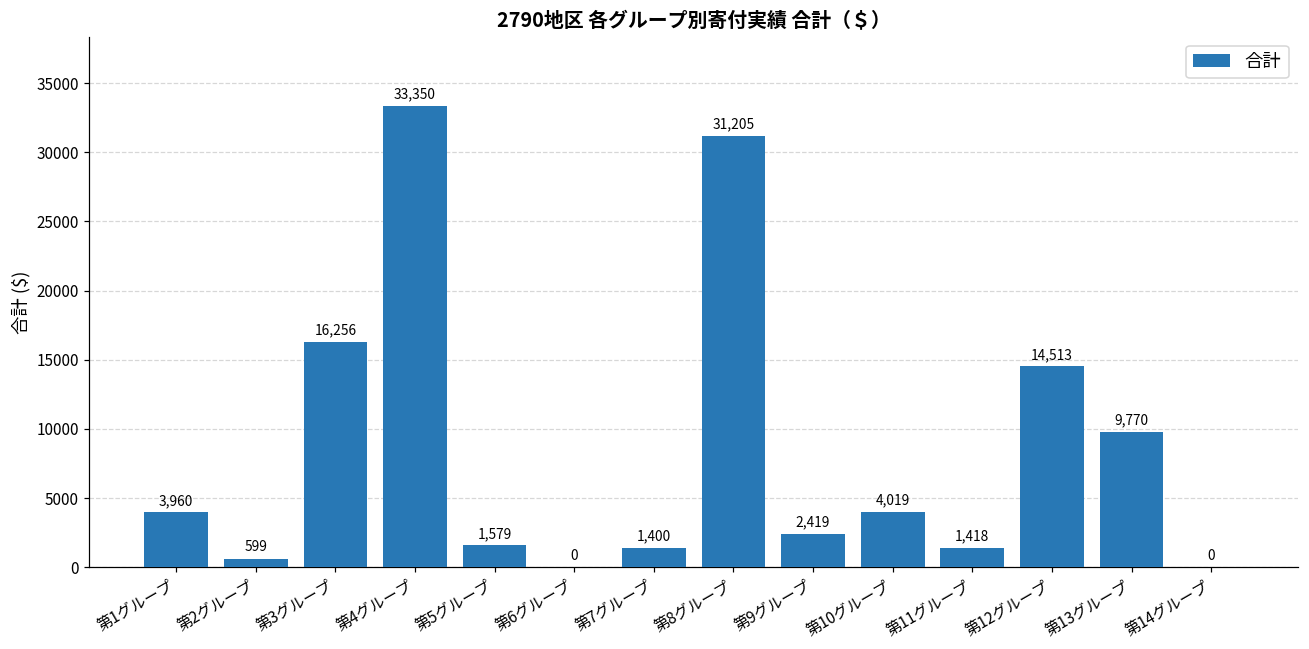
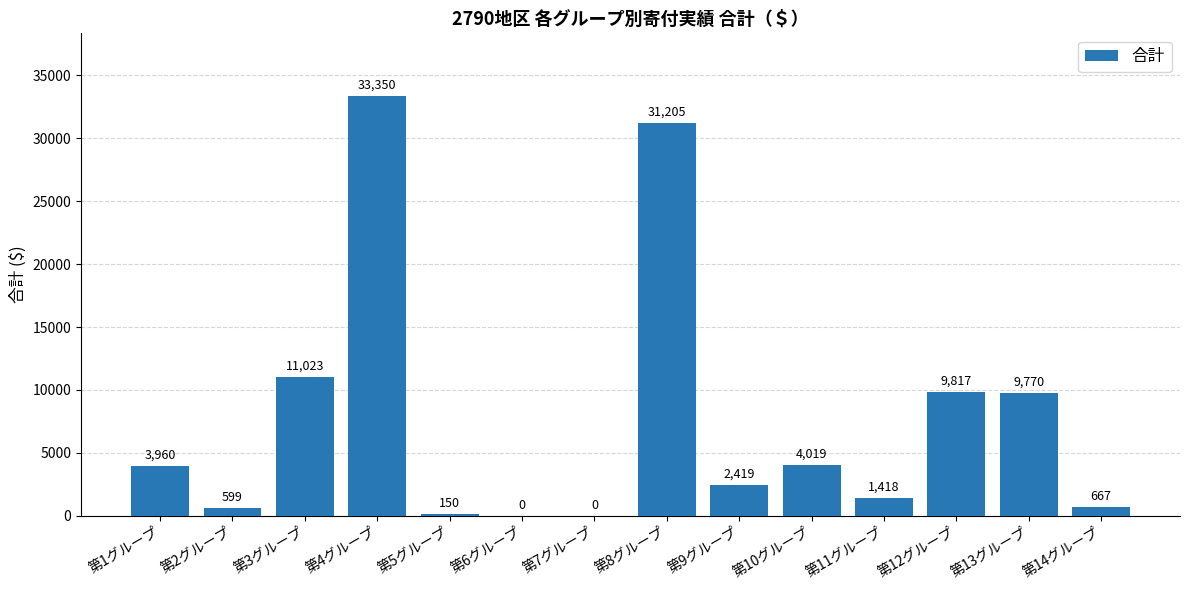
第3グループ: 16,256 -> 11,023
第5グループ: 1,579 -> 150
第7グループ: 1,400 -> 0
第12グループ: 14,513 -> 9,817
第14グループ: 0 -> 667
